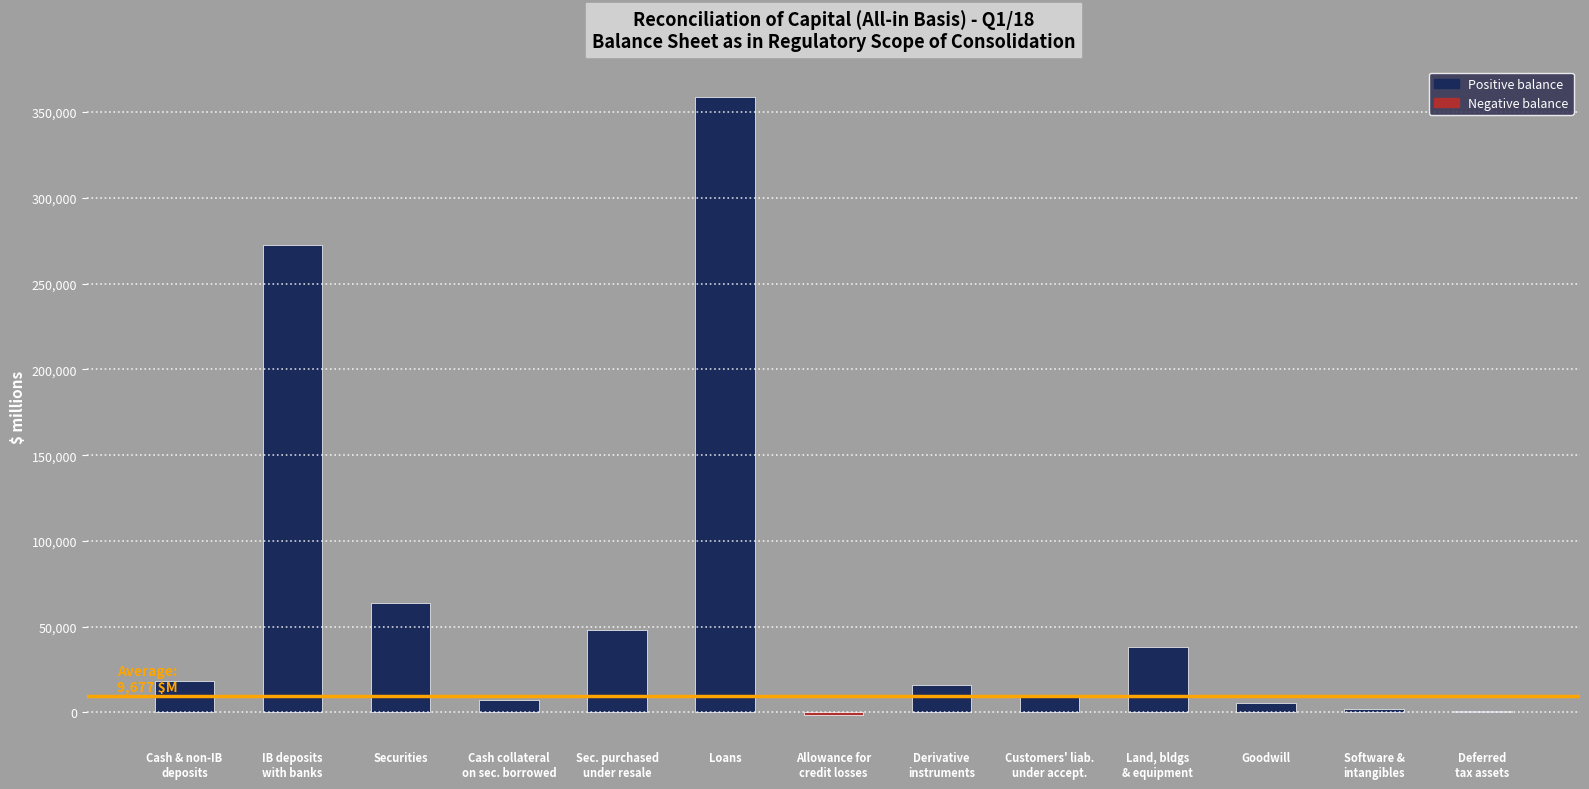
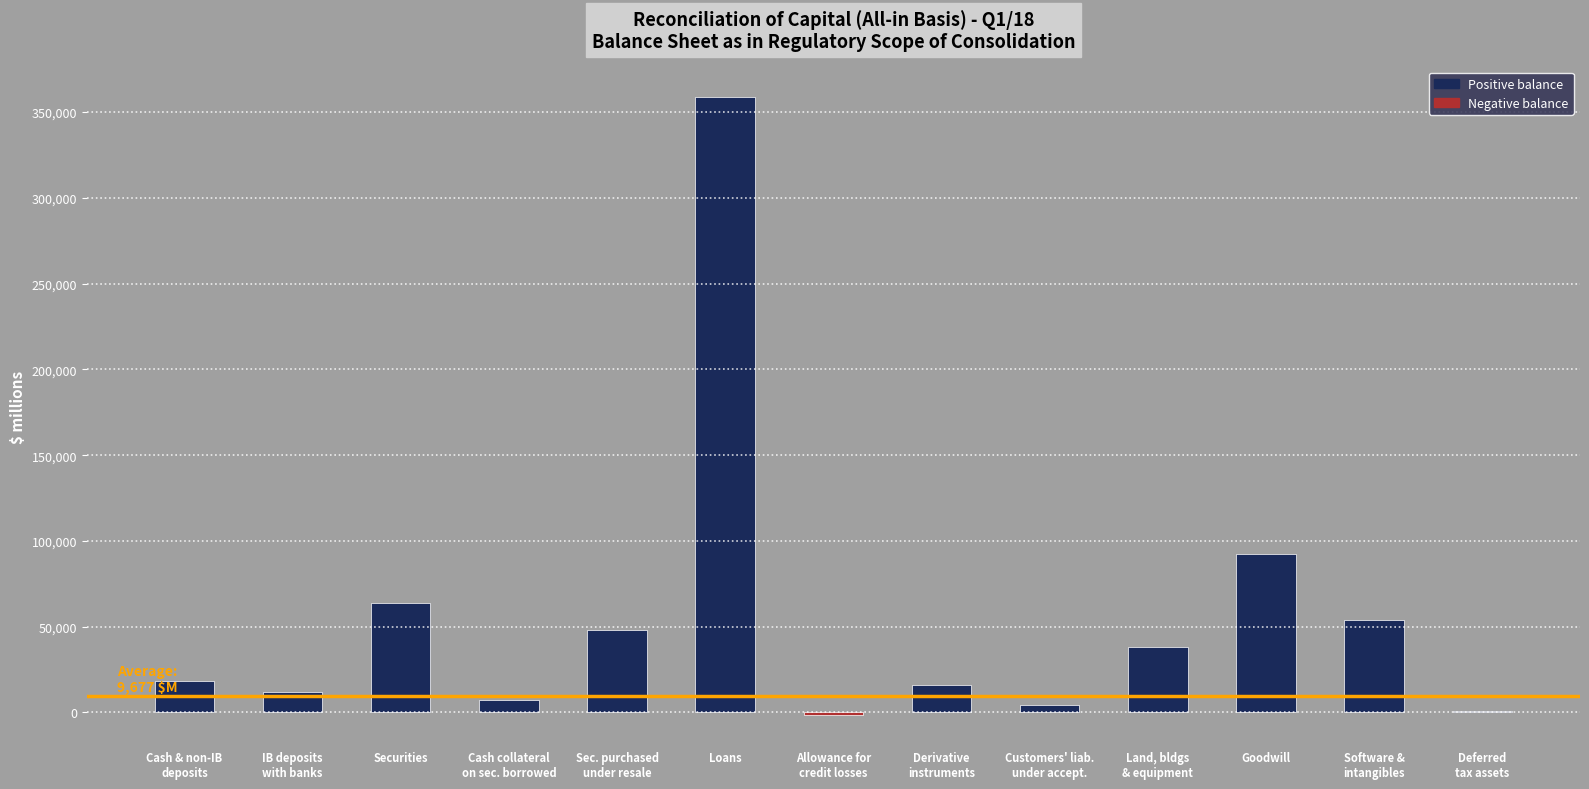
IB deposits with banks: 273,000 -> 12,000
Customers' liab. under accept.: 10,000 -> 4,000
Goodwill: 5,000 -> 92,000
Software & intangibles: 2,000 -> 54,000
